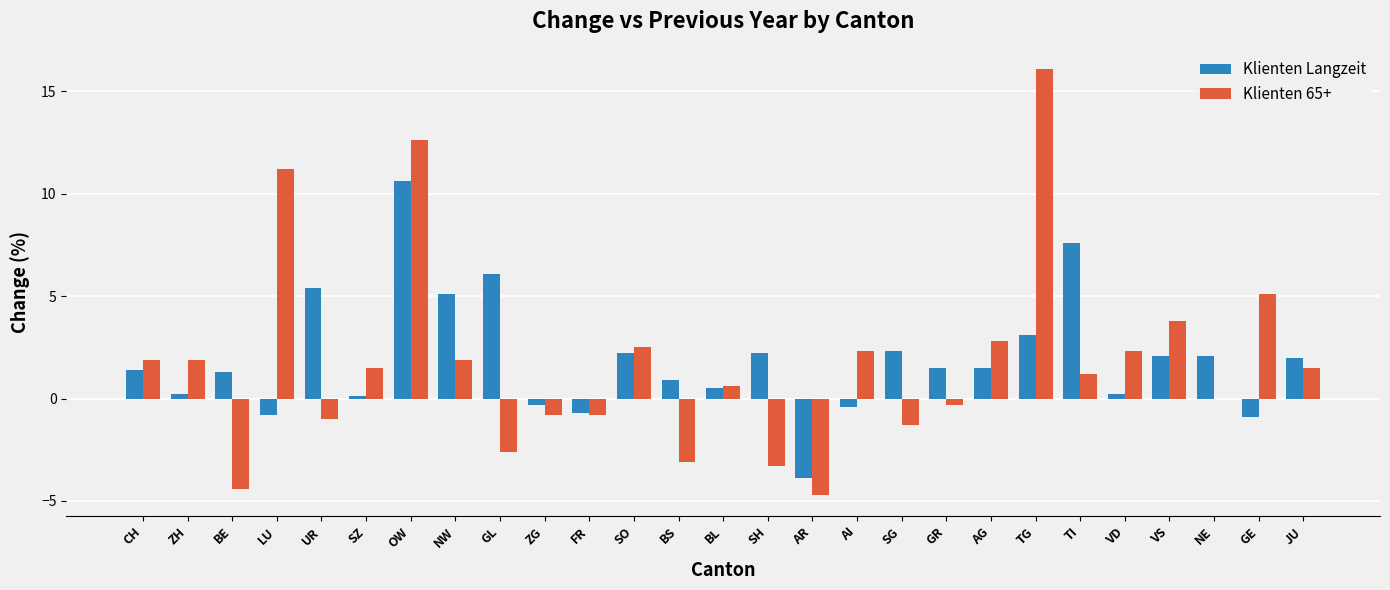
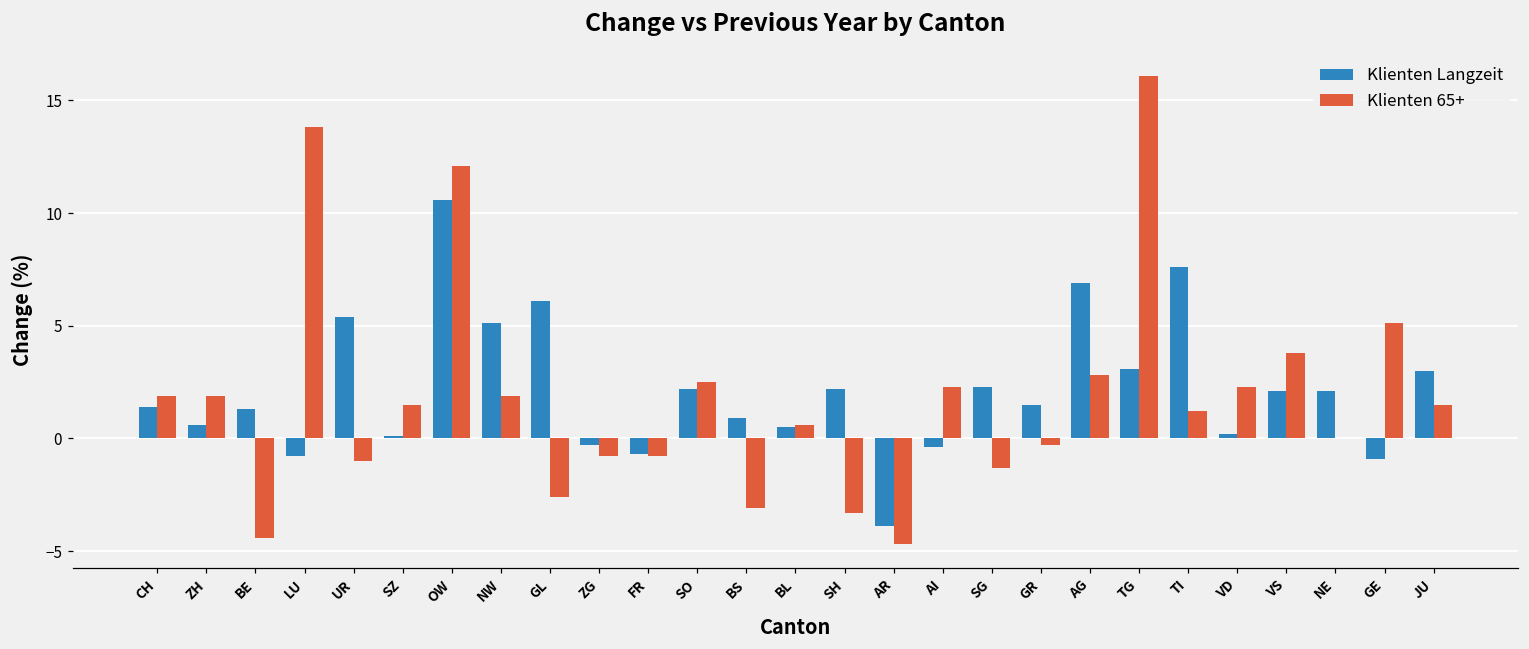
Klienten Langzeit, ZH: 0.2 -> 0.6
Klienten 65+, LU: 11.2 -> 13.8
Klienten 65+, OW: 12.6 -> 12.1
Klienten Langzeit, AG: 1.5 -> 6.9
Klienten Langzeit, JU: 2 -> 3
